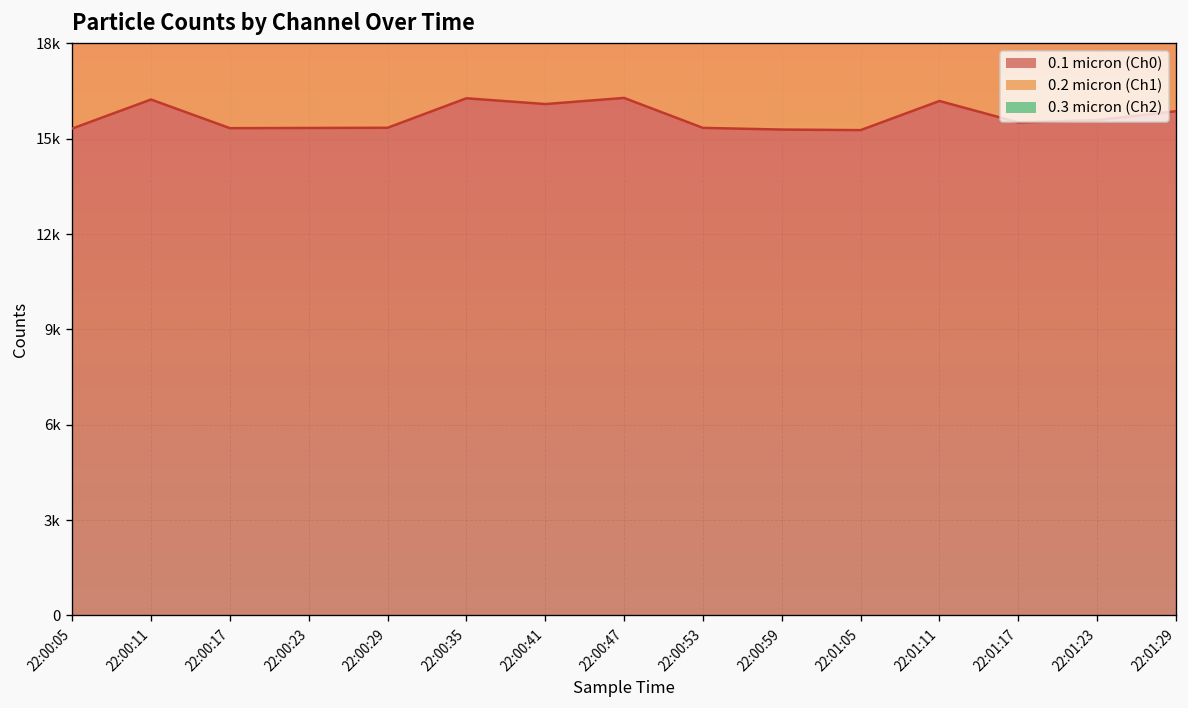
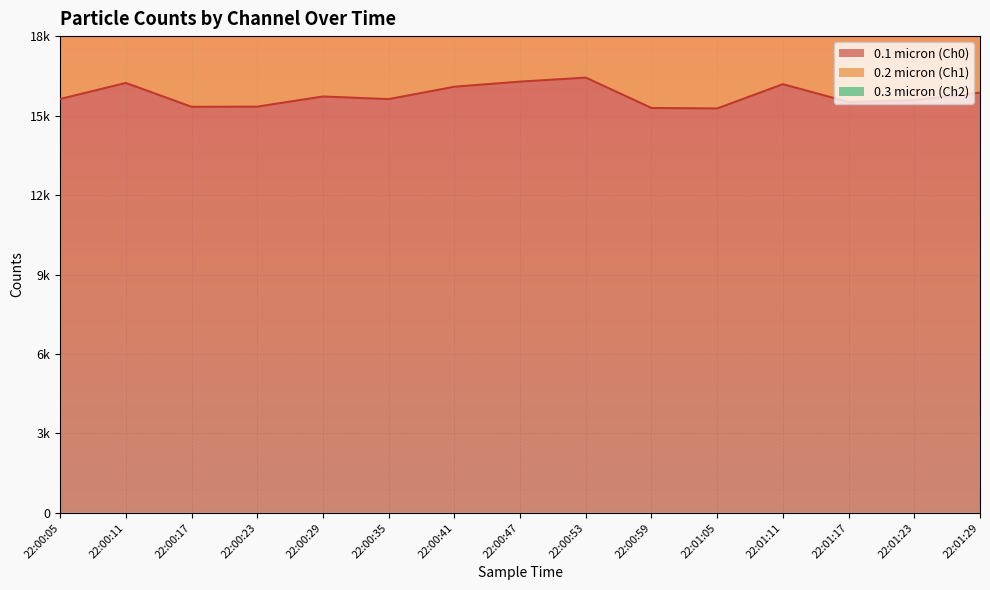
0.1 micron (Ch0), 22:00:05: 15300 -> 15600
0.1 micron (Ch0), 22:00:29: 15300 -> 15700
0.1 micron (Ch0), 22:00:35: 16300 -> 15600
0.1 micron (Ch0), 22:00:53: 15300 -> 16400
